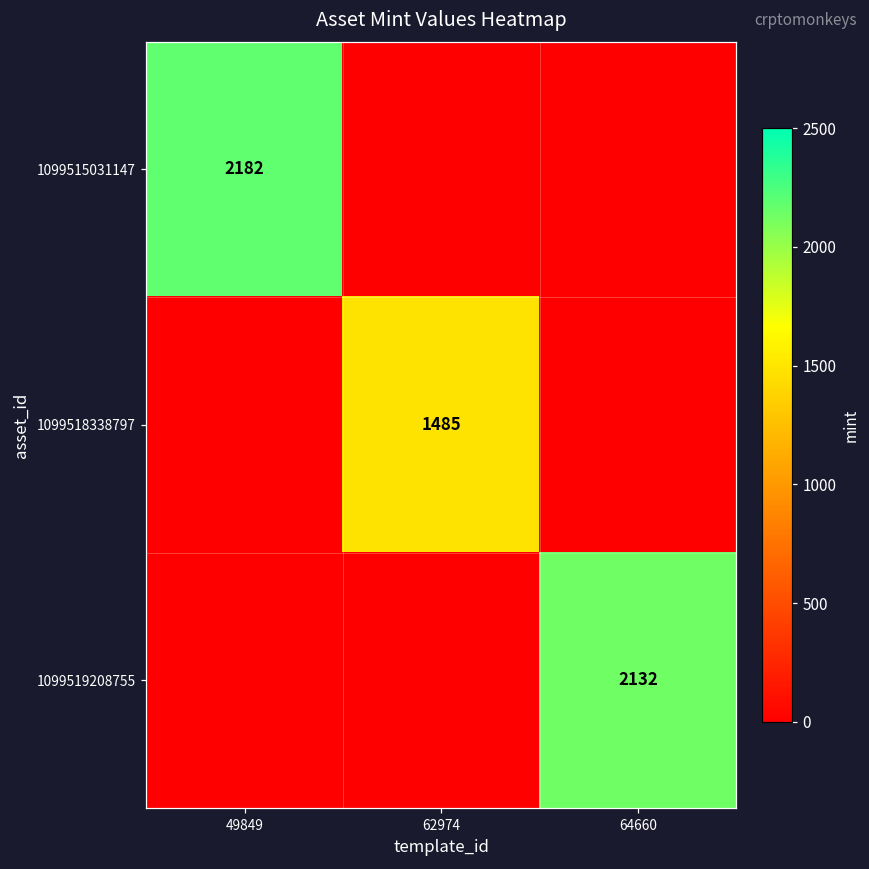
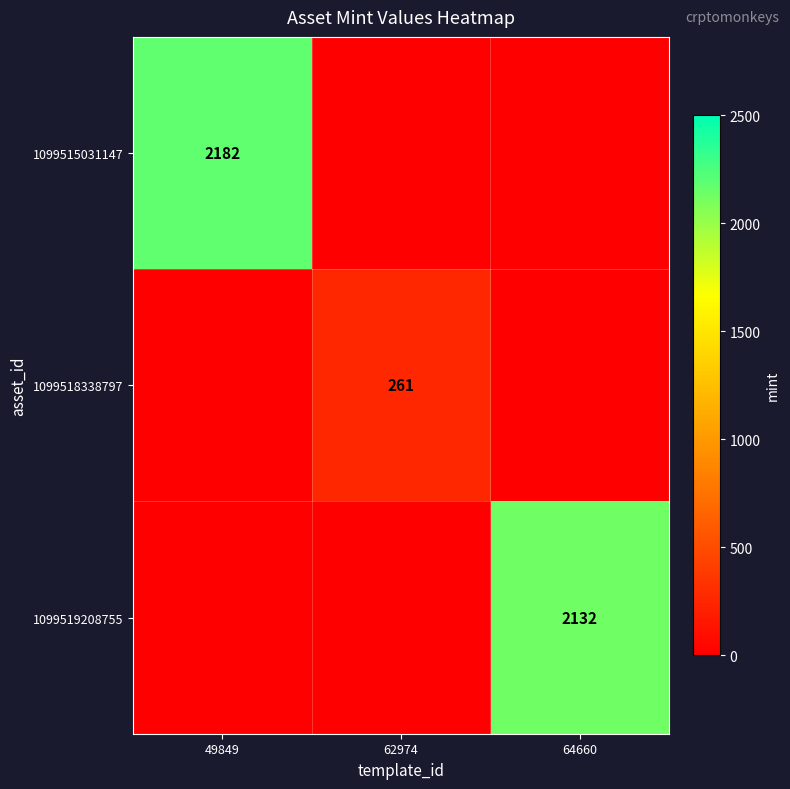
1099518338797, 62974: 1485 -> 261
